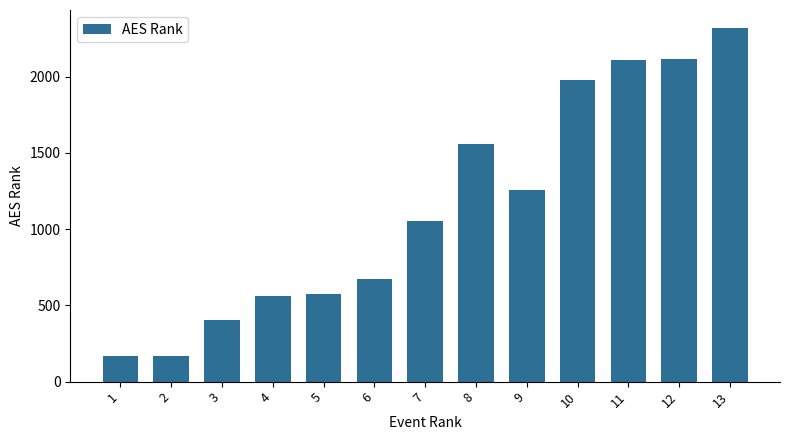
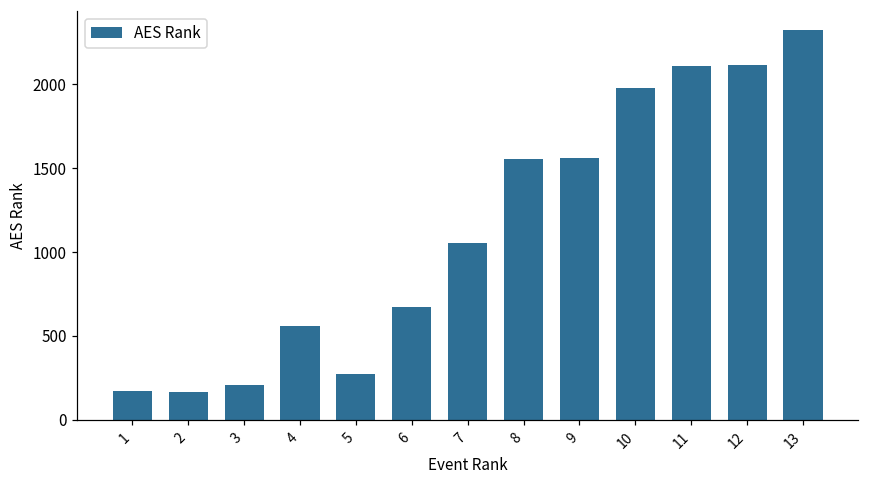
3: 400 -> 210
5: 580 -> 270
9: 1260 -> 1560
